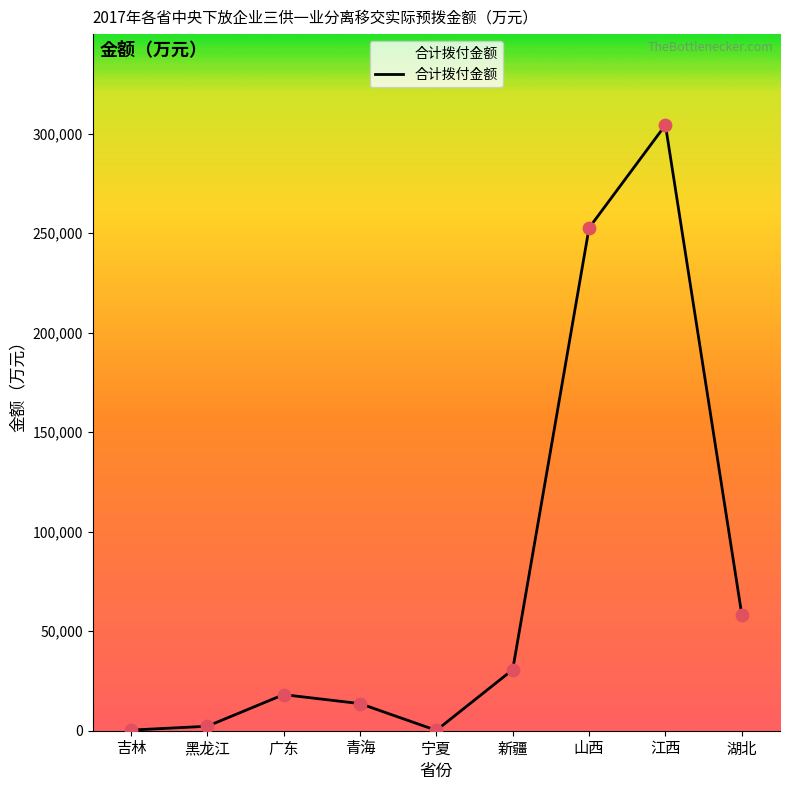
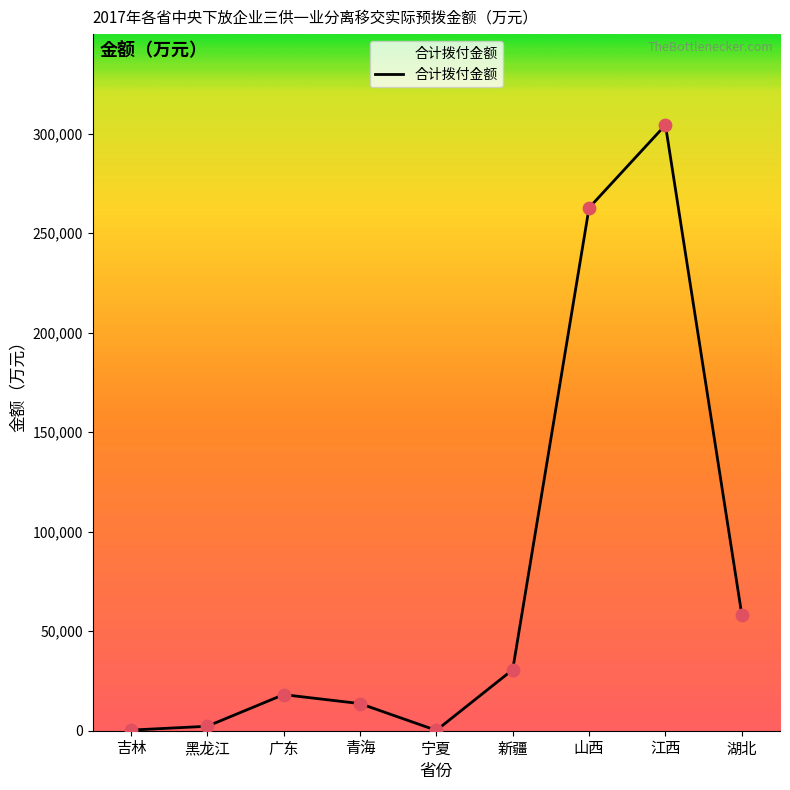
山西: 253,000 -> 263,000
